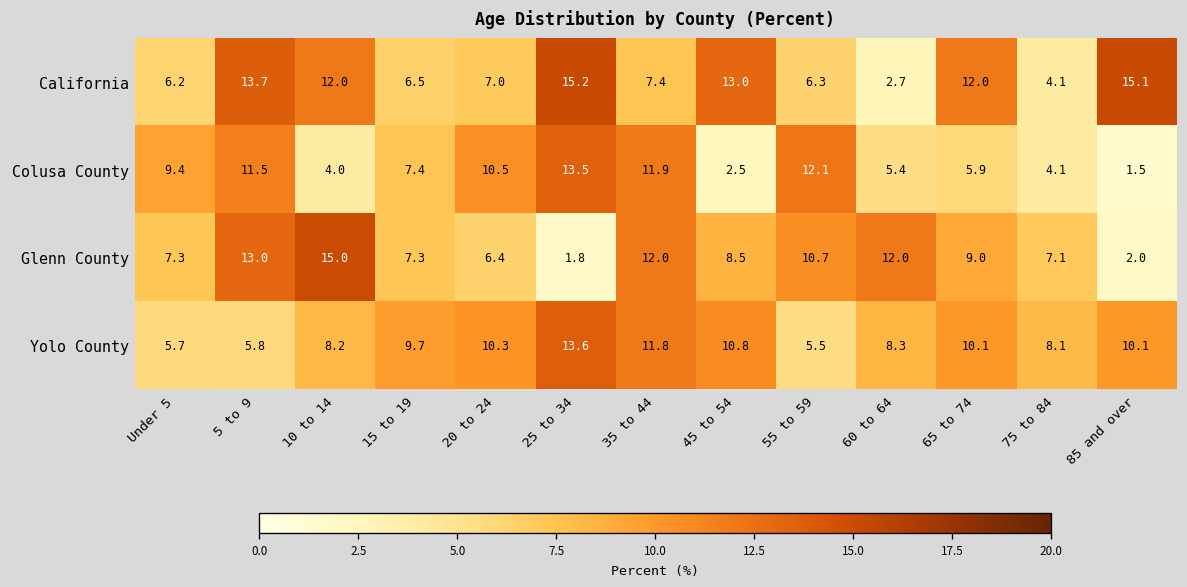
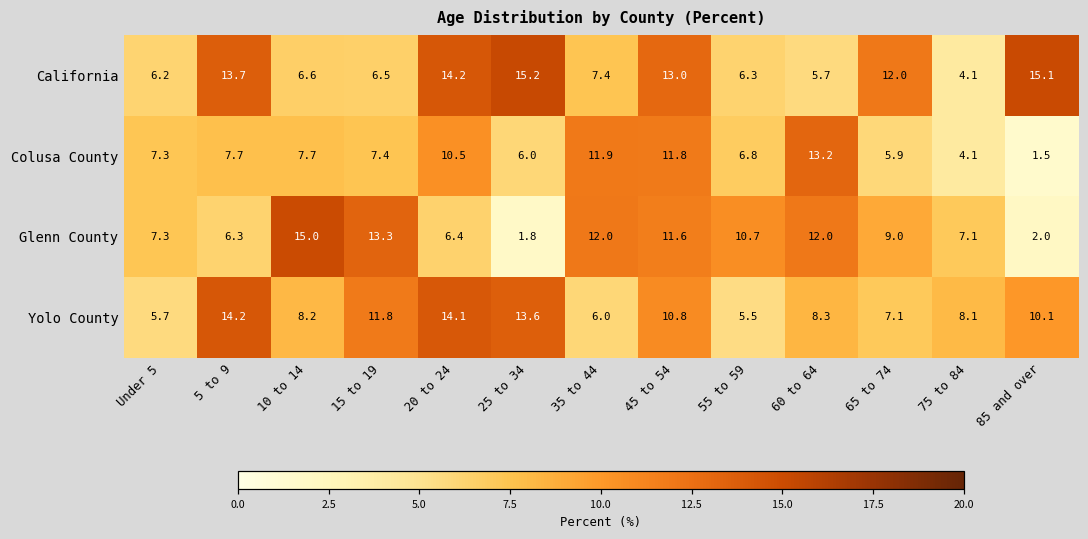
California, 10 to 14: 12.0 -> 6.6
California, 20 to 24: 7.0 -> 14.2
California, 60 to 64: 2.7 -> 5.7
Colusa County, Under 5: 9.4 -> 7.3
Colusa County, 5 to 9: 11.5 -> 7.7
Colusa County, 10 to 14: 4.0 -> 7.7
Colusa County, 25 to 34: 13.5 -> 6.0
Colusa County, 45 to 54: 2.5 -> 11.8
Colusa County, 55 to 59: 12.1 -> 6.8
Colusa County, 60 to 64: 5.4 -> 13.2
Glenn County, 5 to 9: 13.0 -> 6.3
Glenn County, 15 to 19: 7.3 -> 13.3
Glenn County, 45 to 54: 8.5 -> 11.6
Yolo County, 5 to 9: 5.8 -> 14.2
Yolo County, 15 to 19: 9.7 -> 11.8
Yolo County, 20 to 24: 10.3 -> 14.1
Yolo County, 35 to 44: 11.8 -> 6.0
Yolo County, 65 to 74: 10.1 -> 7.1
